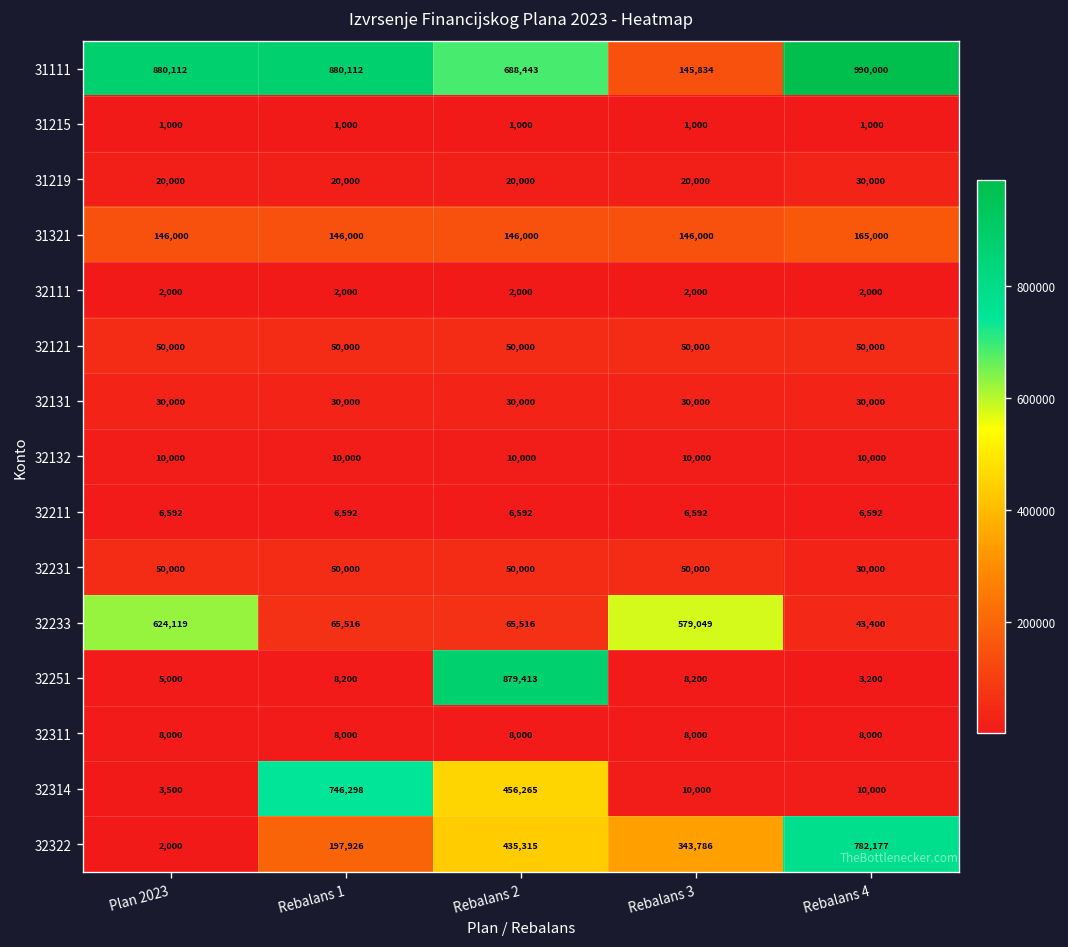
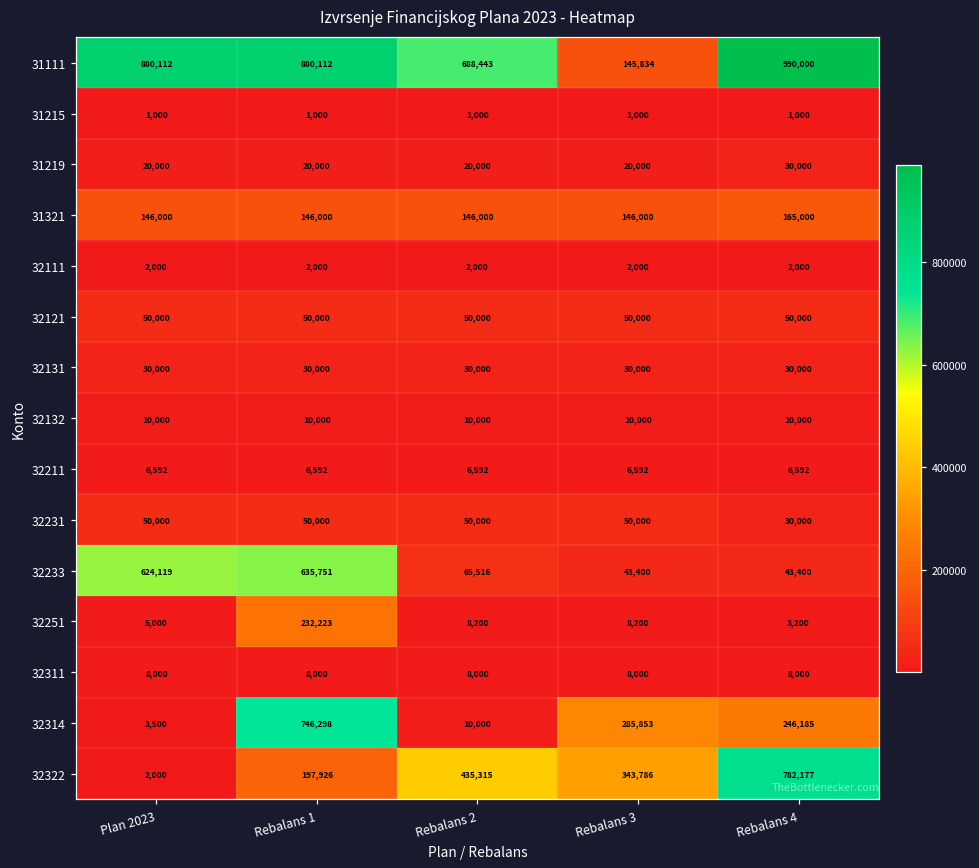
32233, Rebalans 1: 65,516 -> 635,751
32233, Rebalans 3: 579,049 -> 43,400
32251, Rebalans 1: 8,200 -> 232,223
32251, Rebalans 2: 879,413 -> 8,200
32314, Rebalans 2: 456,265 -> 10,000
32314, Rebalans 3: 10,000 -> 285,853
32314, Rebalans 4: 10,000 -> 246,185
